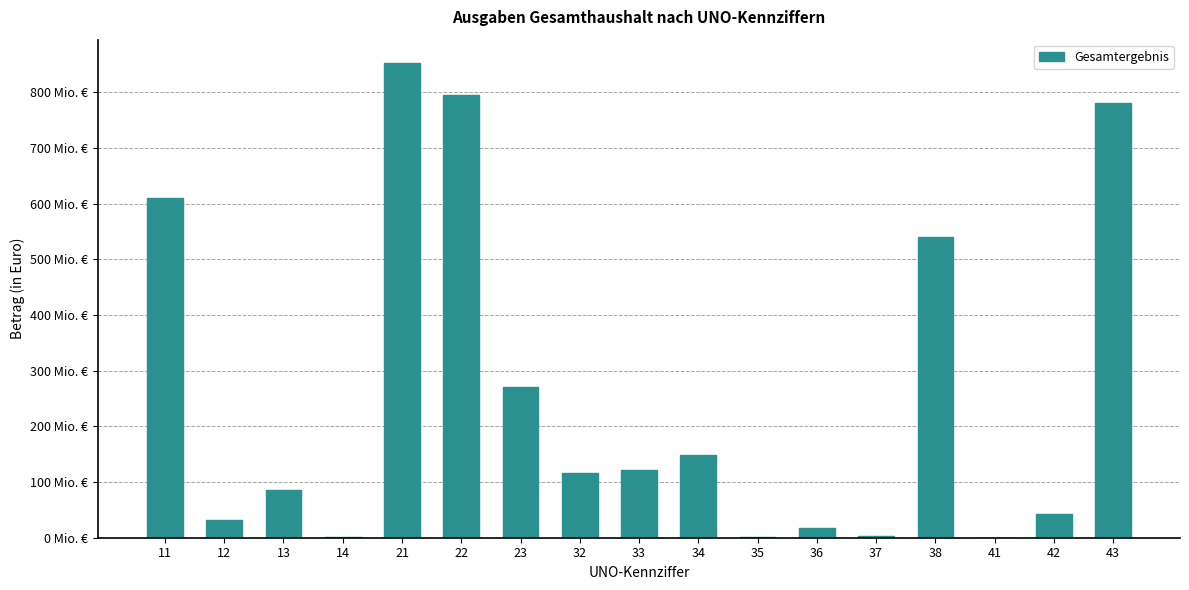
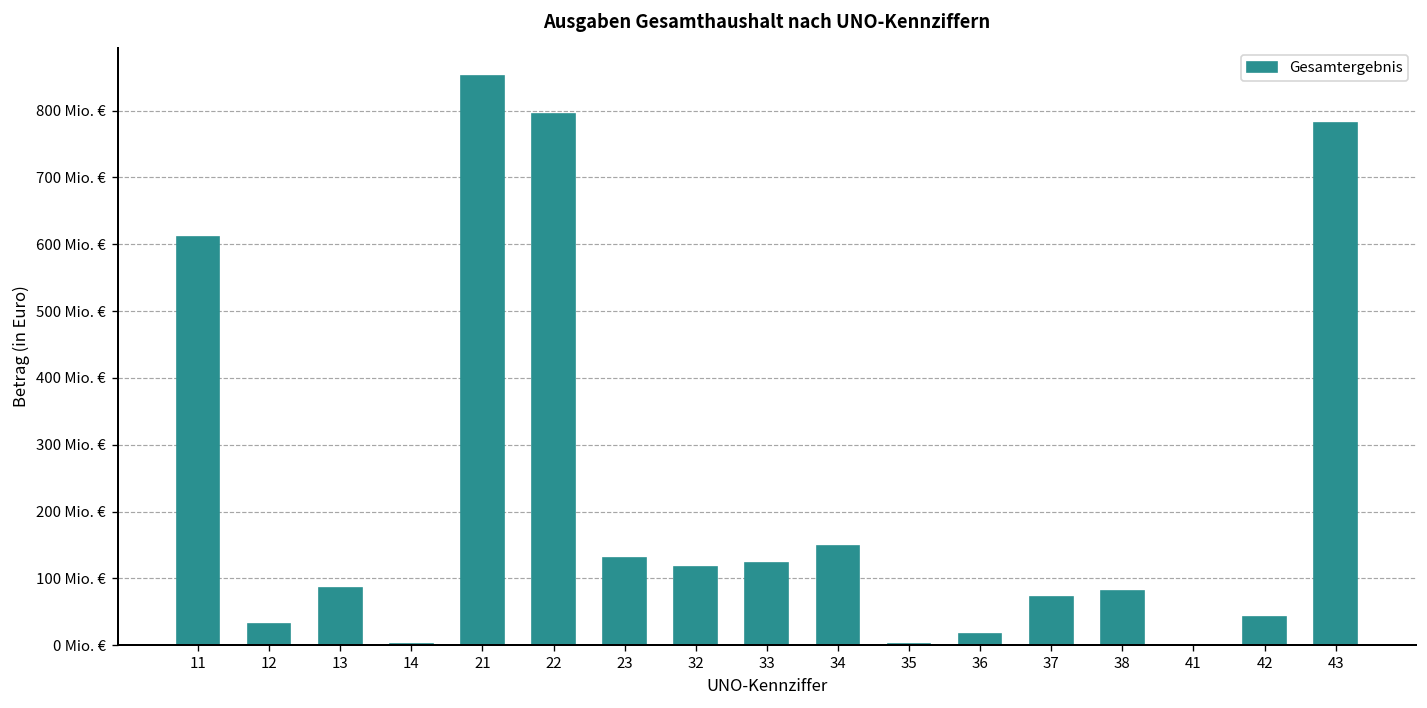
23: 270 Mio. € -> 130 Mio. €
37: 0 Mio. € -> 70 Mio. €
38: 540 Mio. € -> 80 Mio. €
